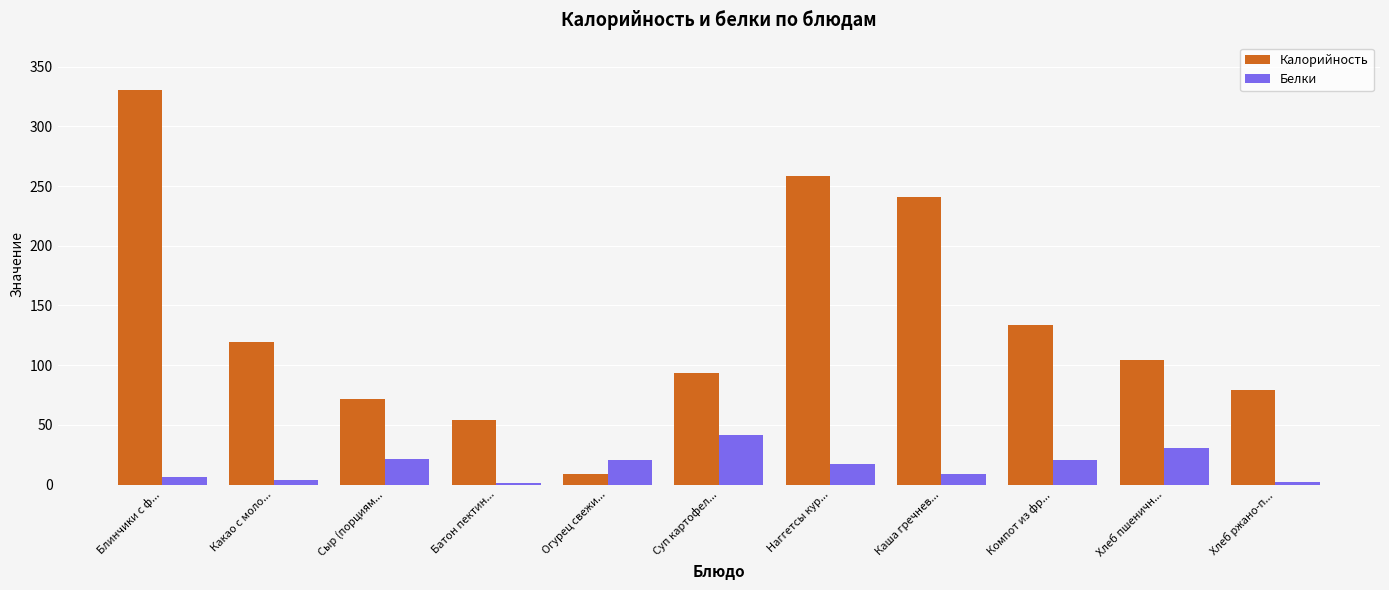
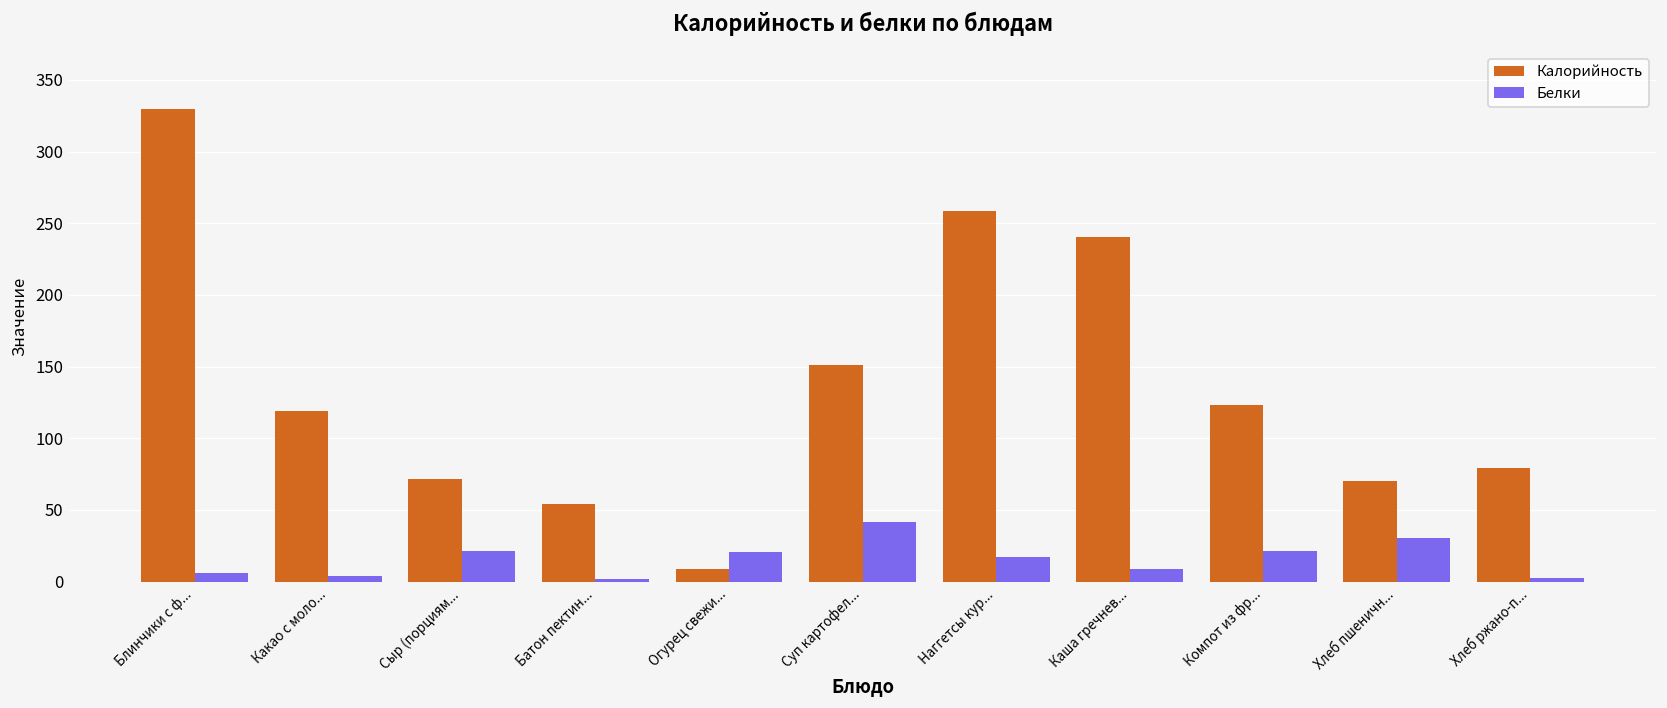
Калорийность, Суп картофел...: 93 -> 151
Калорийность, Компот из фр...: 134 -> 123
Калорийность, Хлеб пшеничн...: 104 -> 71
